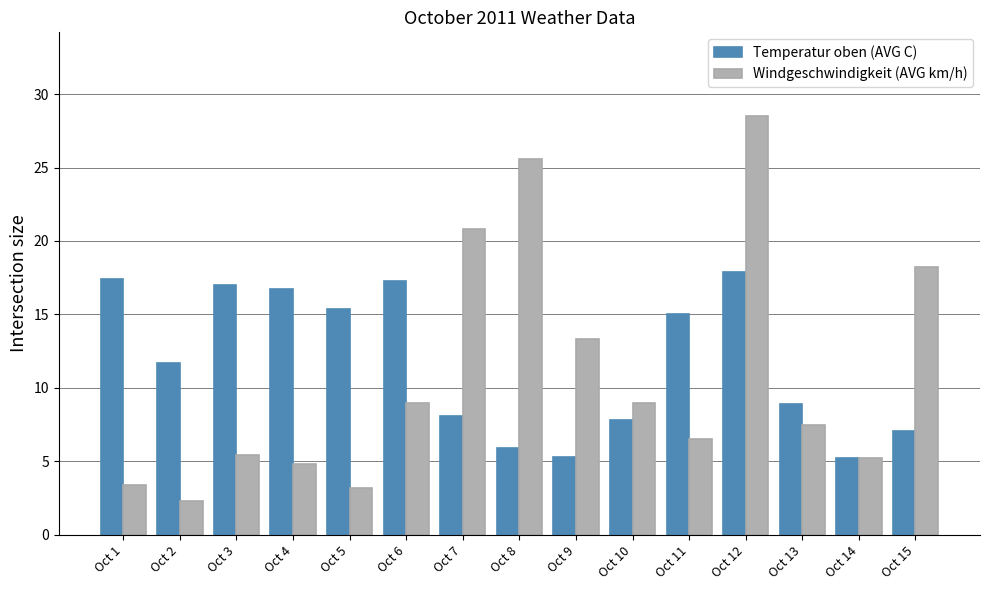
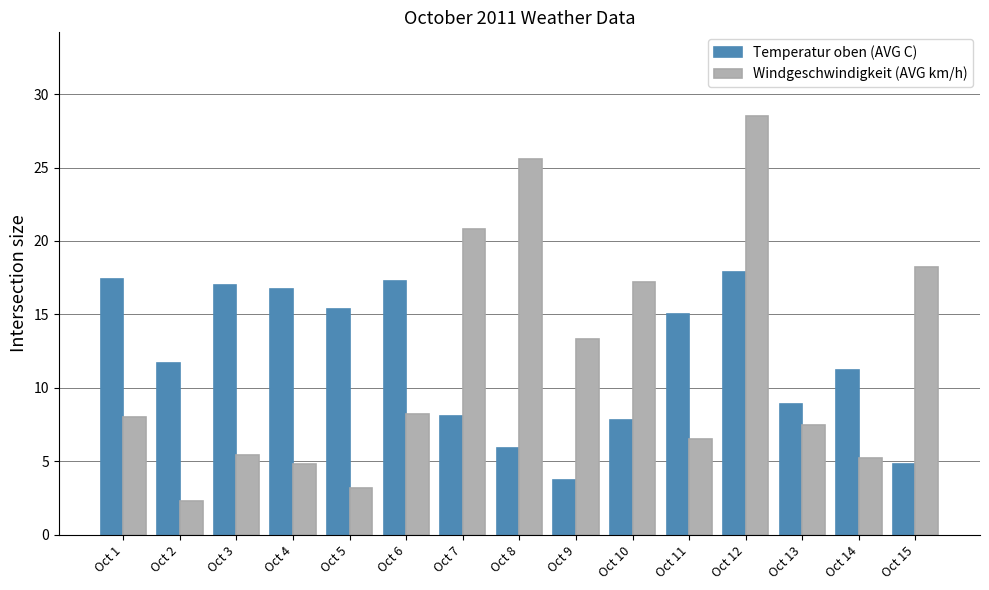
Windgeschwindigkeit (AVG km/h), Oct 1: 3.4 -> 8.0
Windgeschwindigkeit (AVG km/h), Oct 6: 9.0 -> 8.2
Temperatur oben (AVG C), Oct 9: 5.3 -> 3.7
Windgeschwindigkeit (AVG km/h), Oct 10: 9.0 -> 17.2
Temperatur oben (AVG C), Oct 14: 5.2 -> 11.2
Temperatur oben (AVG C), Oct 15: 7.1 -> 4.8
